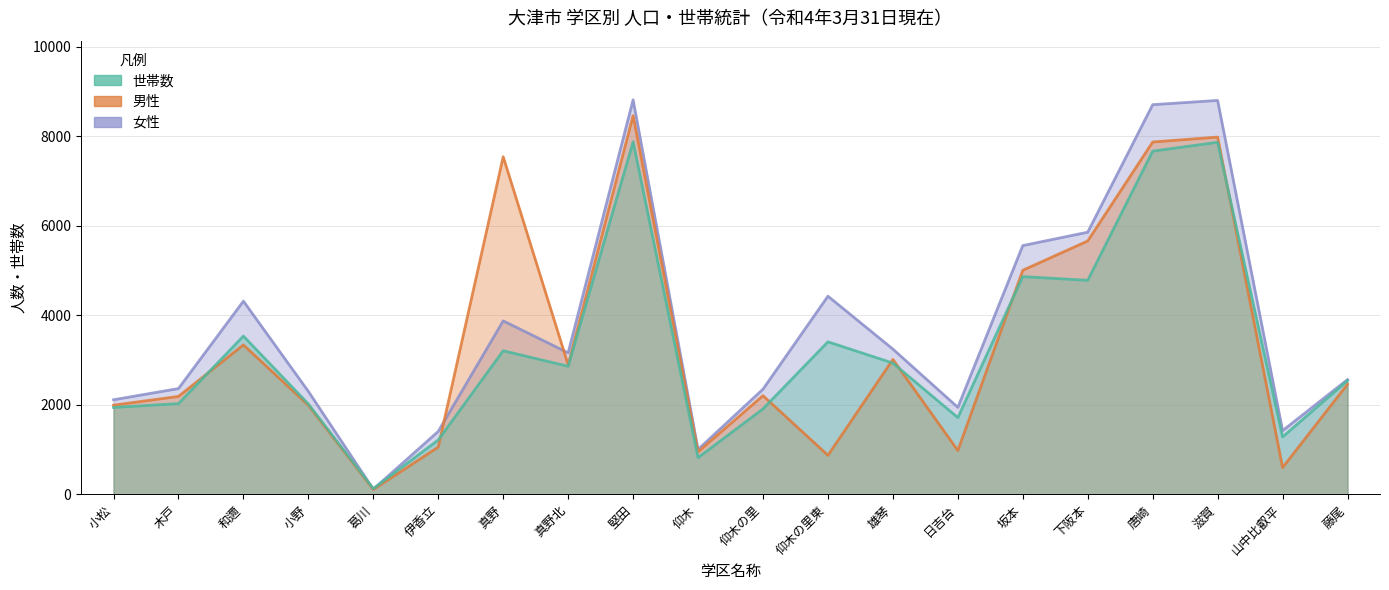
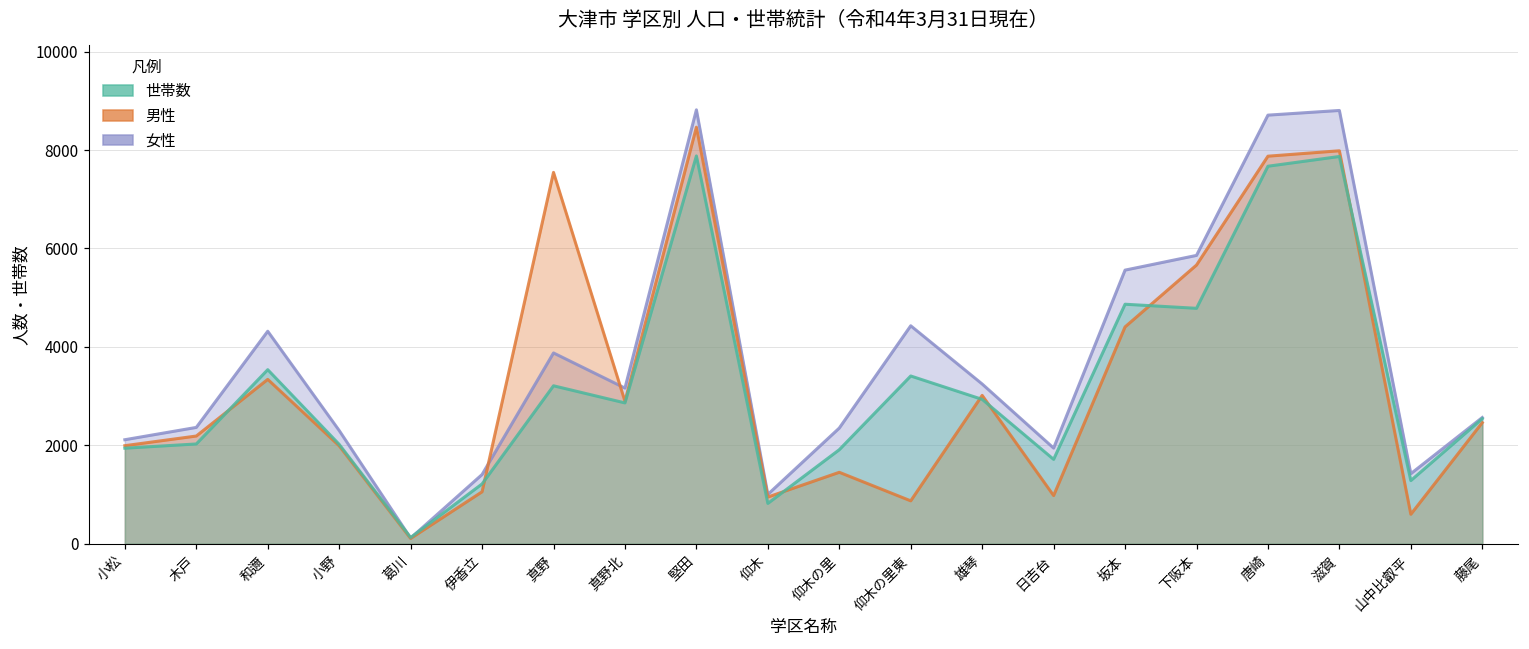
男性, 仰木の里: 2200 -> 1500
男性, 坂本: 5000 -> 4400
